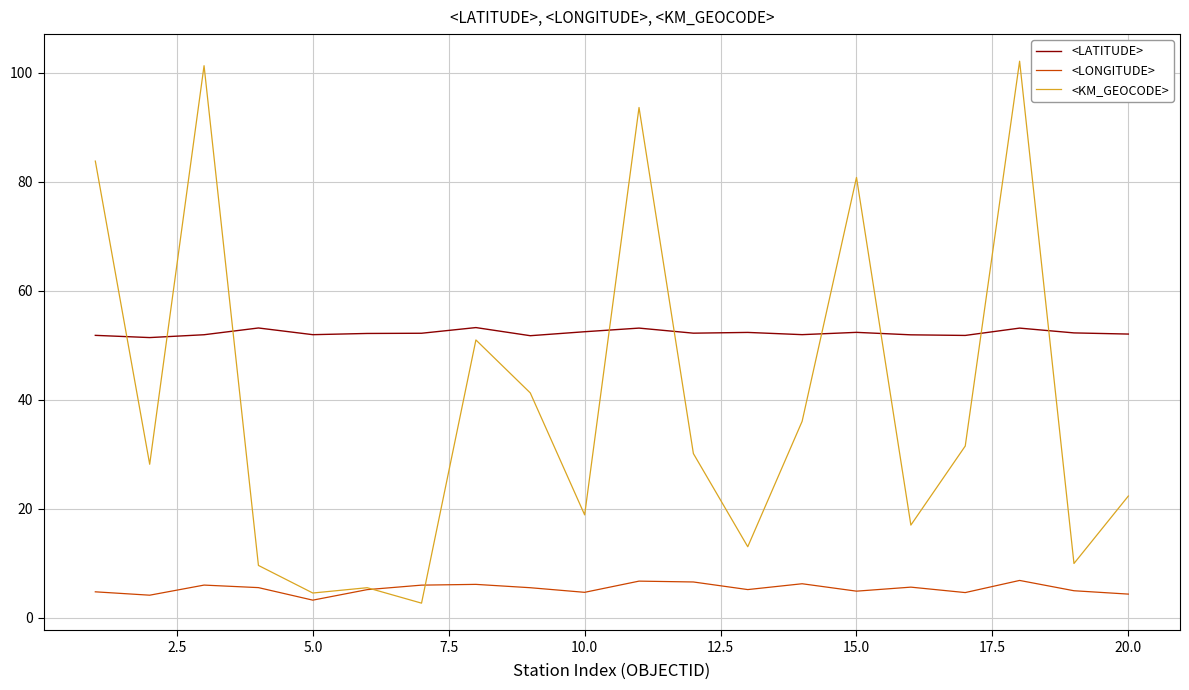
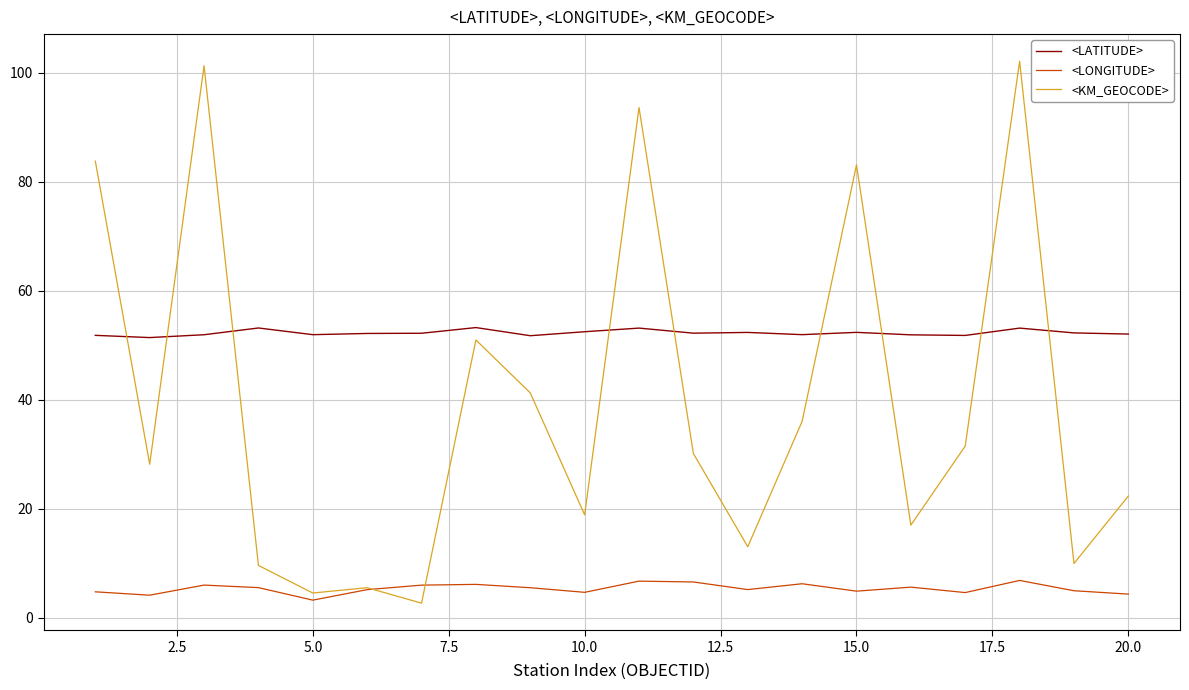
<KM_GEOCODE>, 15.0: 81 -> 83
